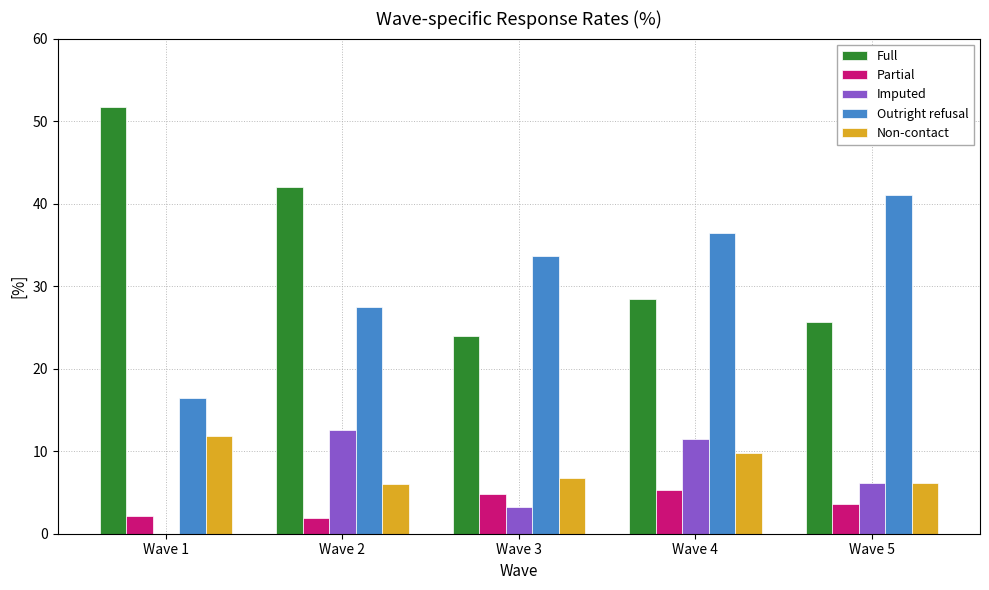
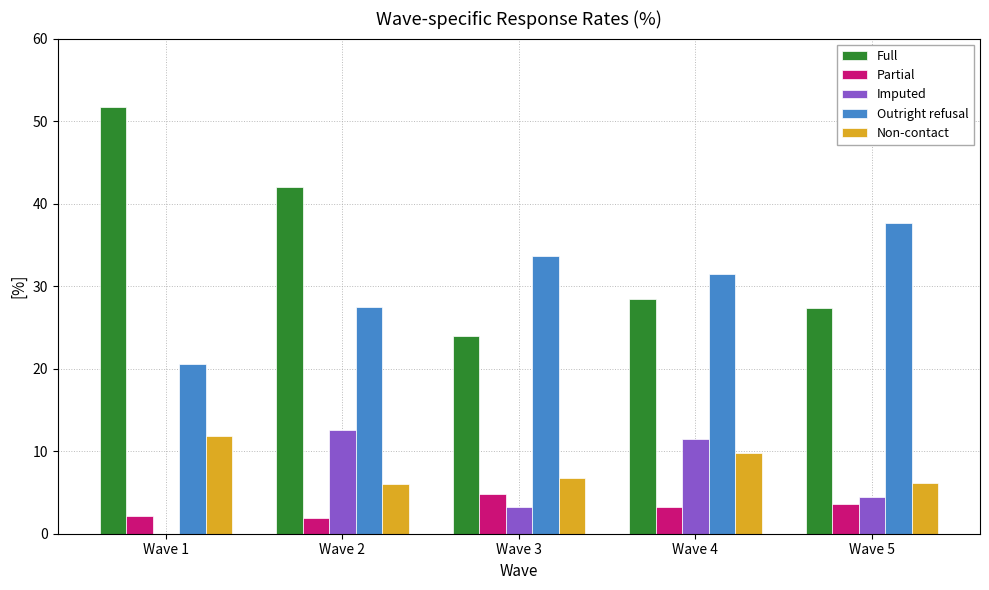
Outright refusal, Wave 1: 16 -> 21
Partial, Wave 4: 5 -> 3
Outright refusal, Wave 4: 36 -> 32
Full, Wave 5: 26 -> 27
Imputed, Wave 5: 6 -> 4
Outright refusal, Wave 5: 41 -> 38
